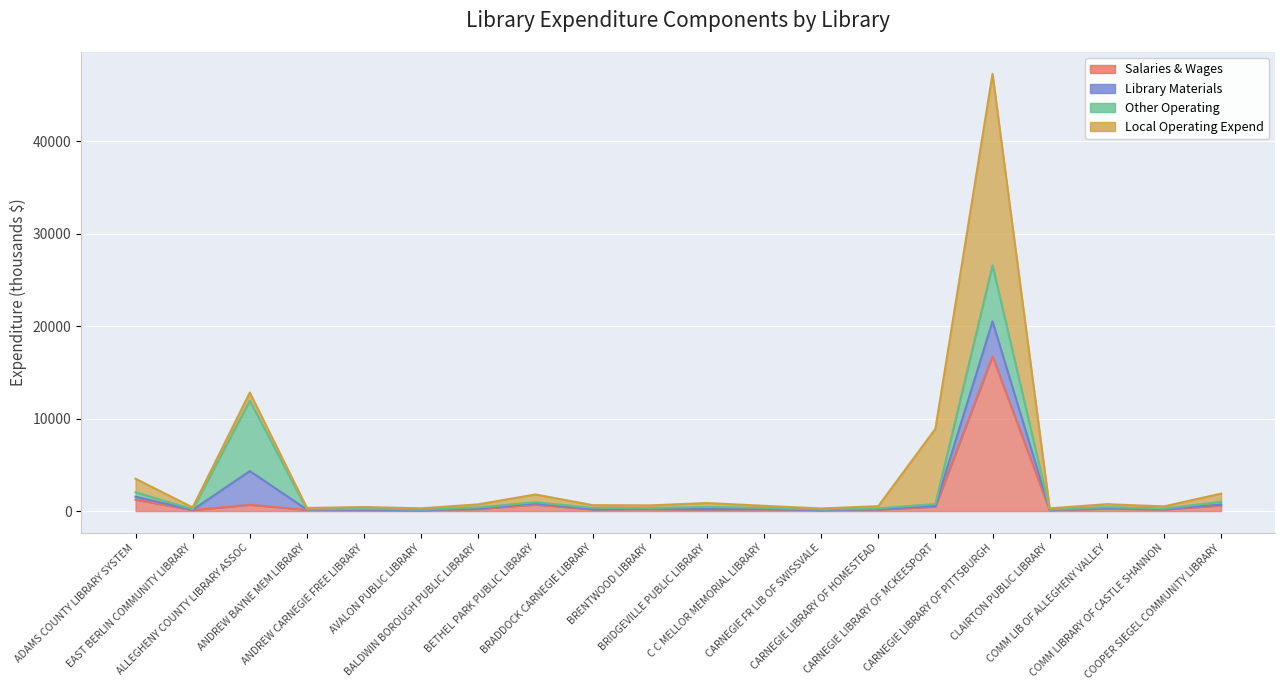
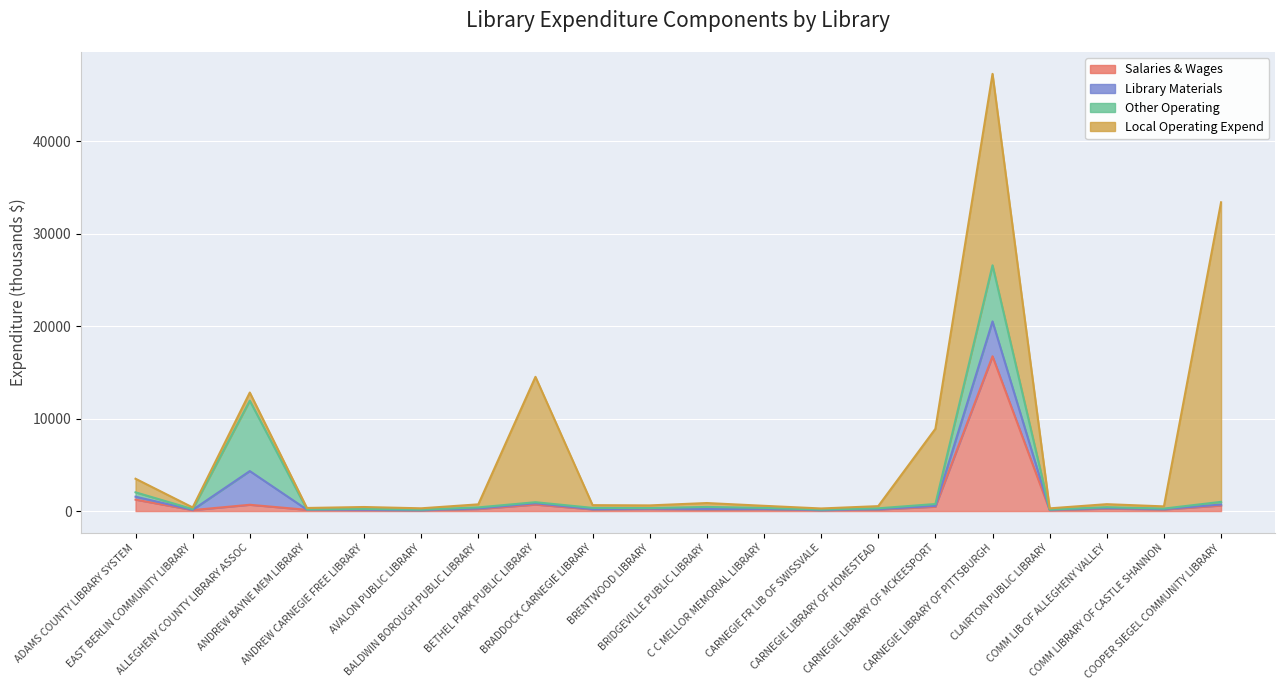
Local Operating Expend, BETHEL PARK PUBLIC LIBRARY: 1000 -> 14000
Local Operating Expend, COOPER SIEGEL COMMUNITY LIBRARY: 1000 -> 32000
